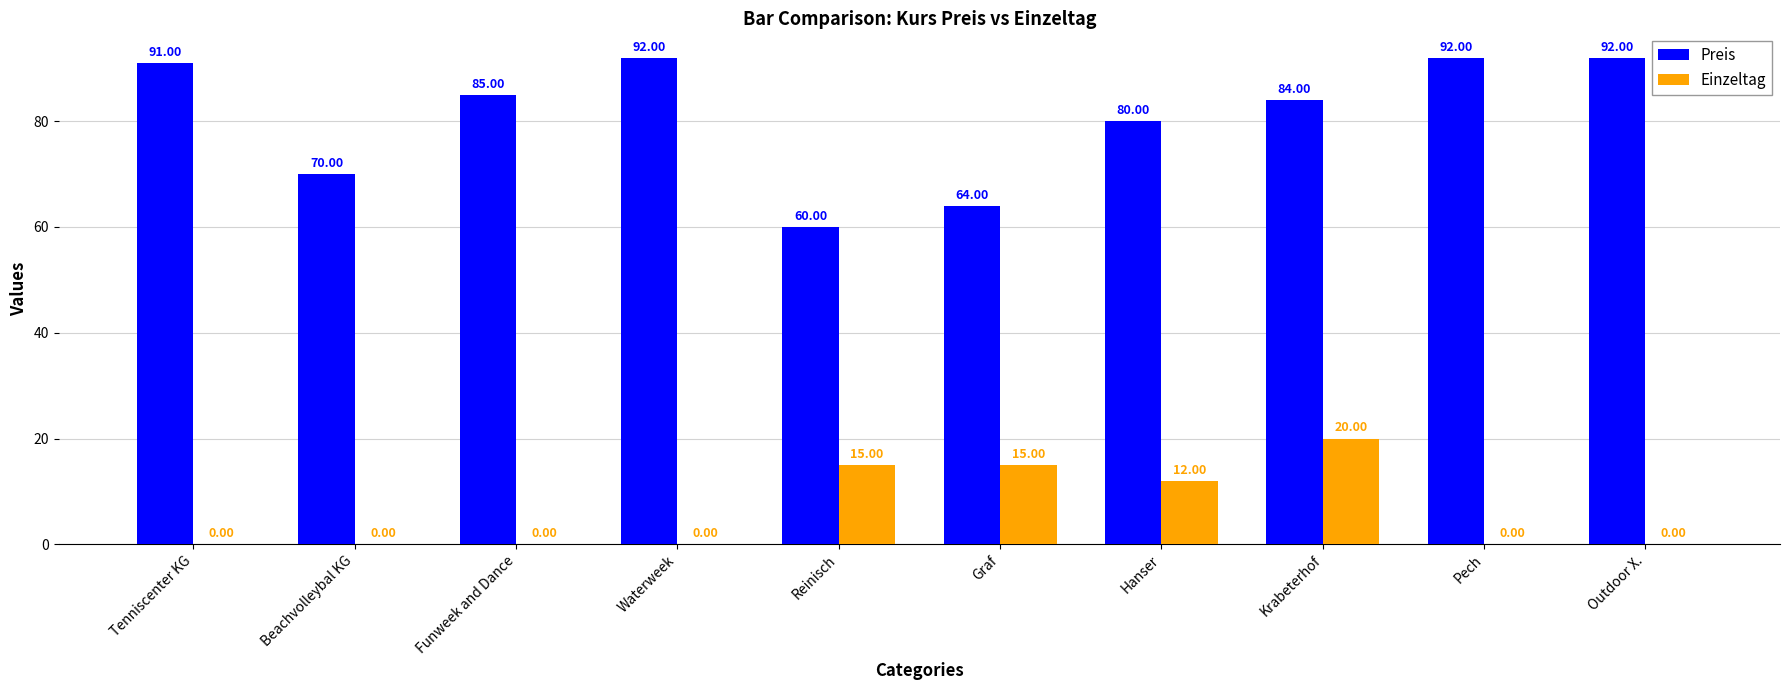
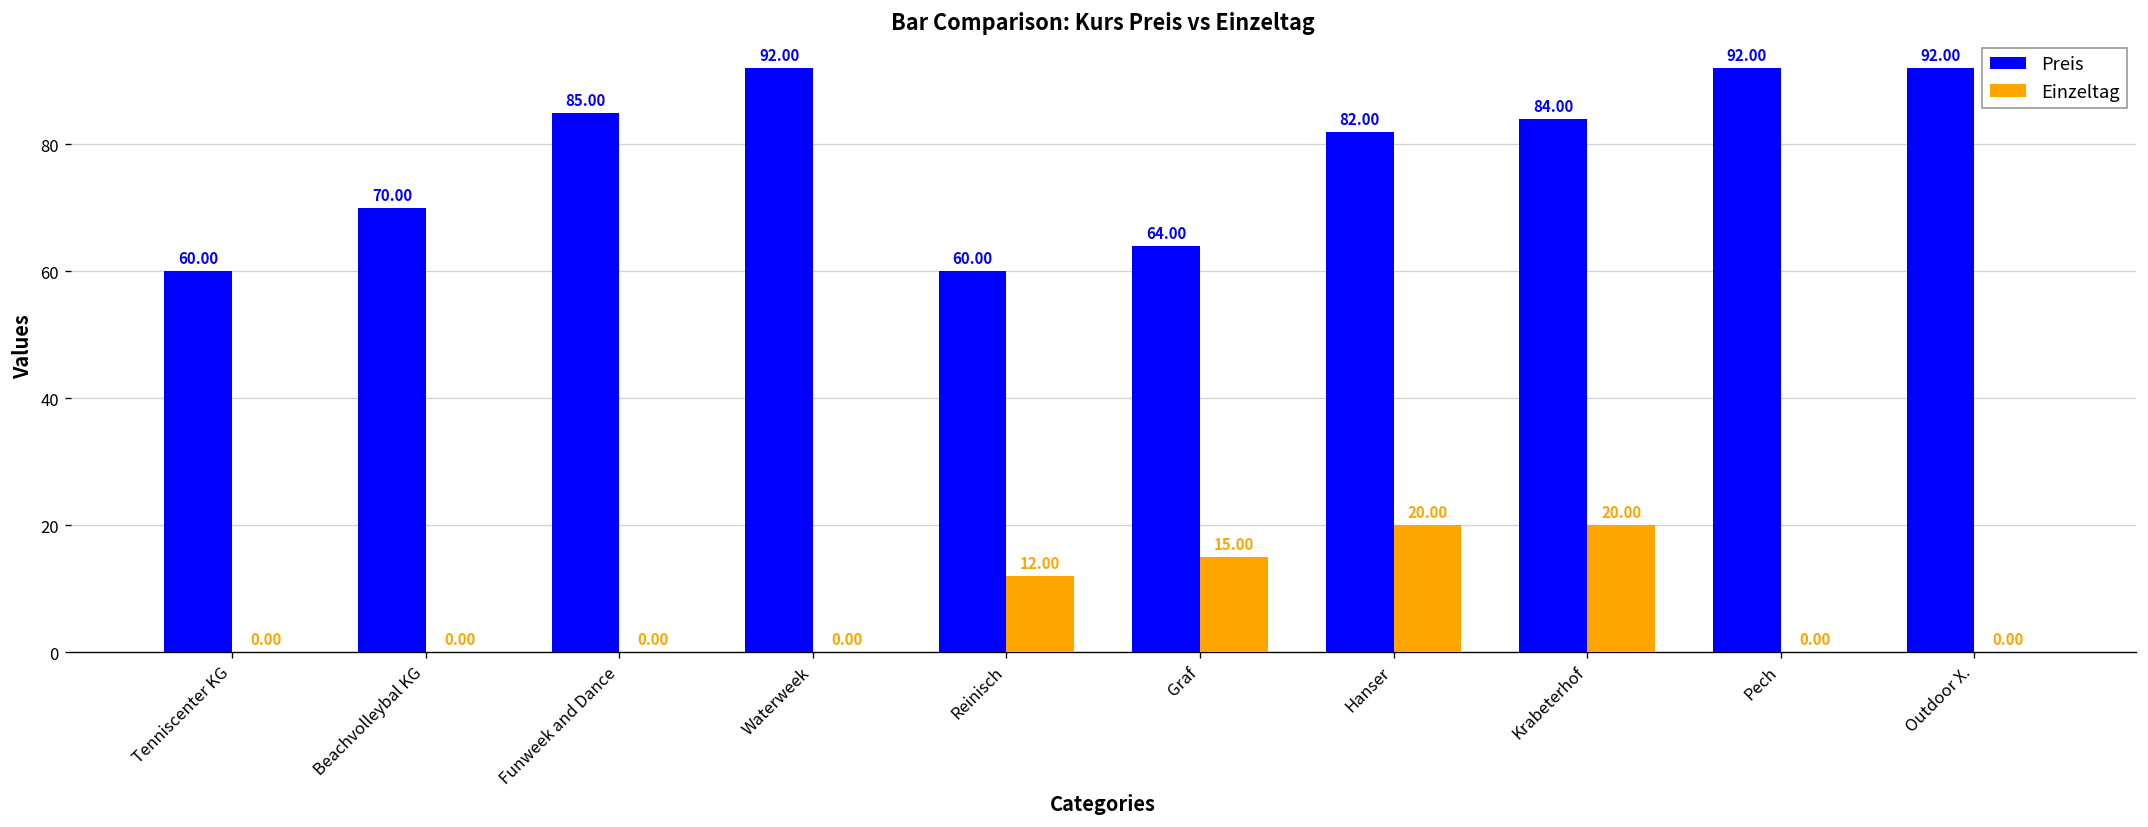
Preis, Tenniscenter KG: 91.00 -> 60.00
Einzeltag, Reinisch: 15.00 -> 12.00
Preis, Hanser: 80.00 -> 82.00
Einzeltag, Hanser: 12.00 -> 20.00
